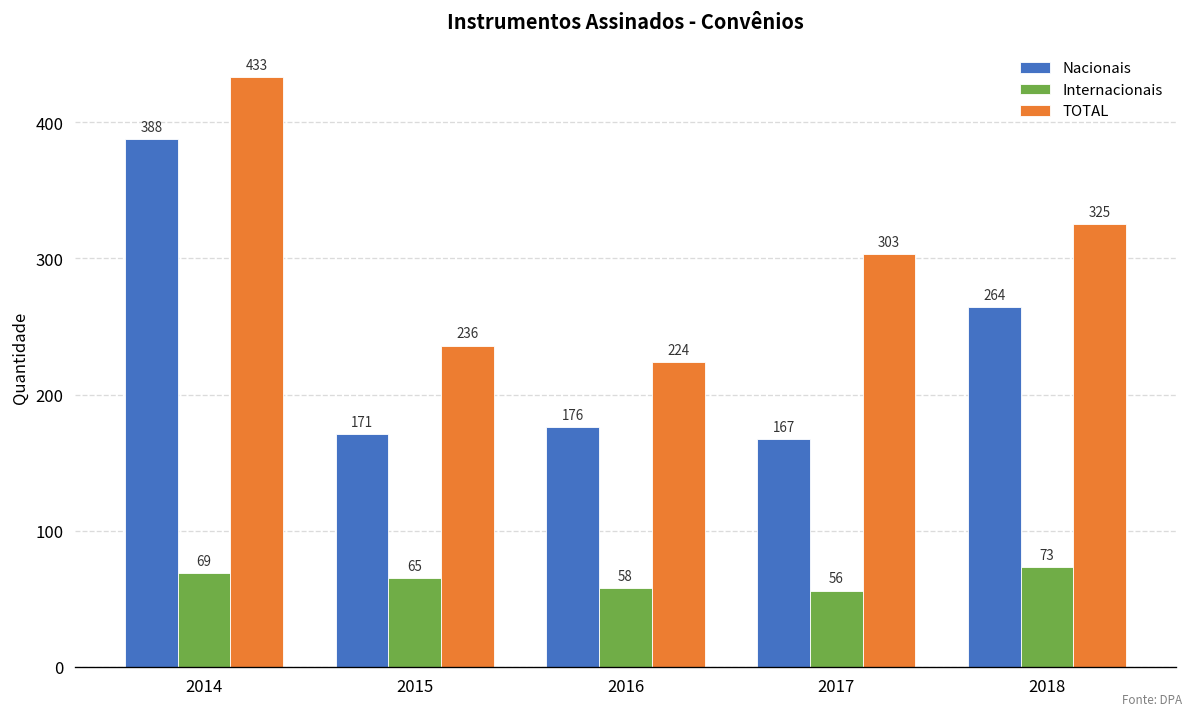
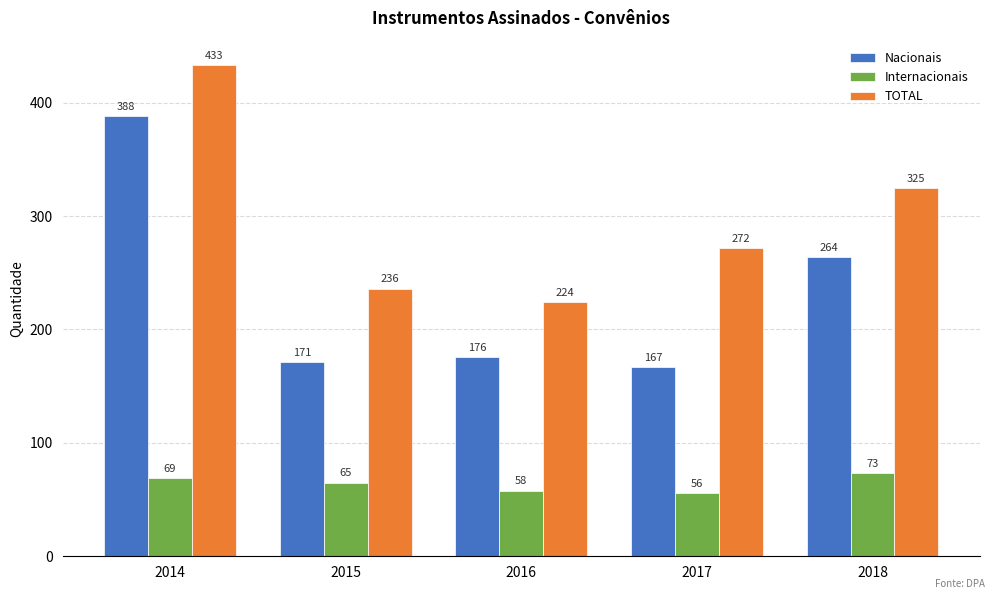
TOTAL, 2017: 303 -> 272
